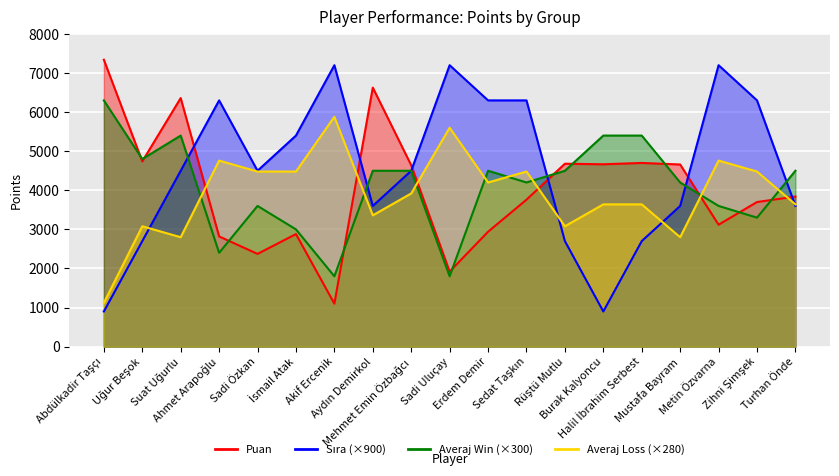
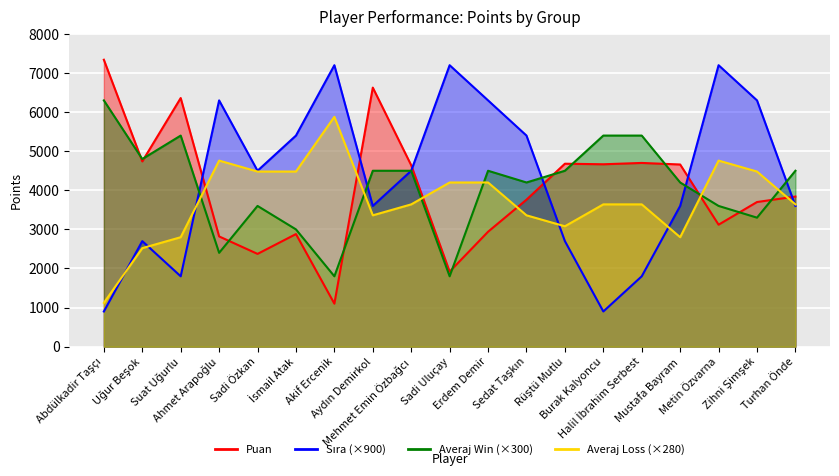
Averaj Loss (×280), Uğur Beşok: 3100 -> 2500
Sıra (×900), Suat Uğurlu: 4500 -> 1800
Averaj Loss (×280), Mehmet Emin Özbağcı: 3900 -> 3600
Averaj Loss (×280), Sadi Uluçay: 5600 -> 4200
Sıra (×900), Sedat Taşkın: 6300 -> 5400
Averaj Loss (×280), Sedat Taşkın: 4500 -> 3400
Sıra (×900), Halil İbrahim Serbest: 2700 -> 1800
